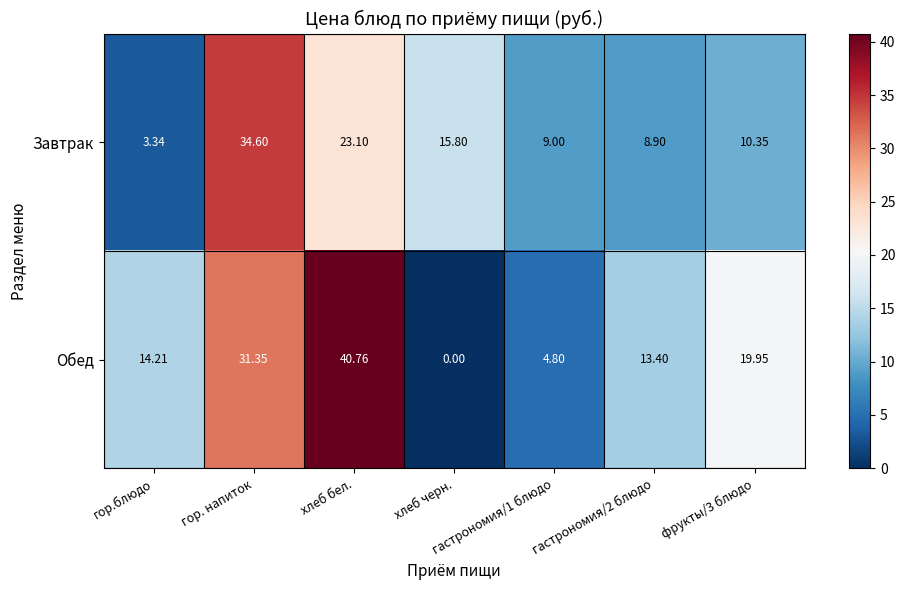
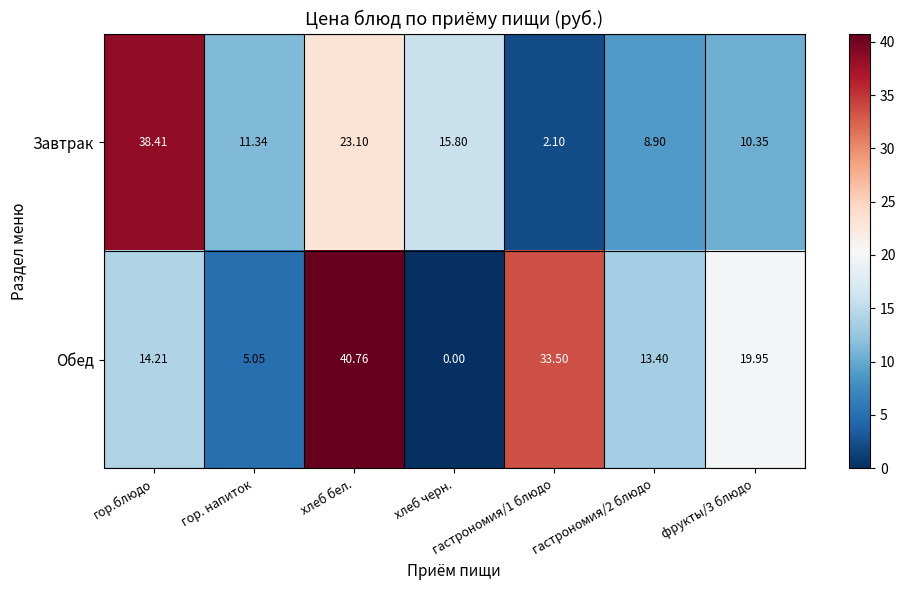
Завтрак, гор.блюдо: 3.34 -> 38.41
Завтрак, гор. напиток: 34.60 -> 11.34
Завтрак, гастрономия/1 блюдо: 9.00 -> 2.10
Обед, гор. напиток: 31.35 -> 5.05
Обед, гастрономия/1 блюдо: 4.80 -> 33.50
